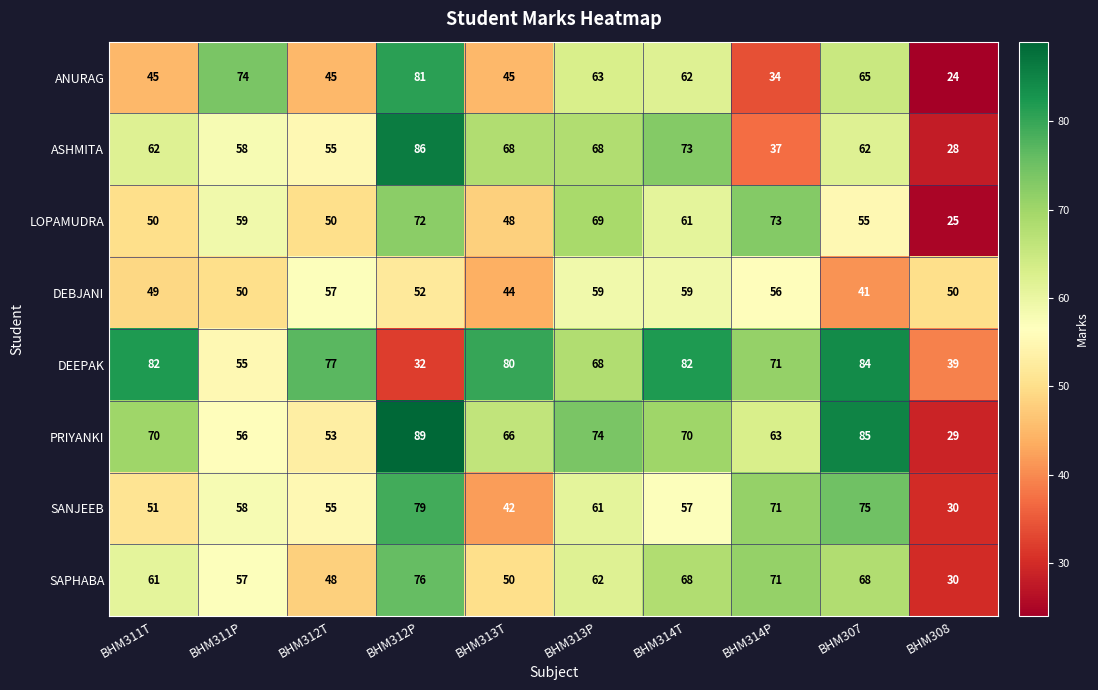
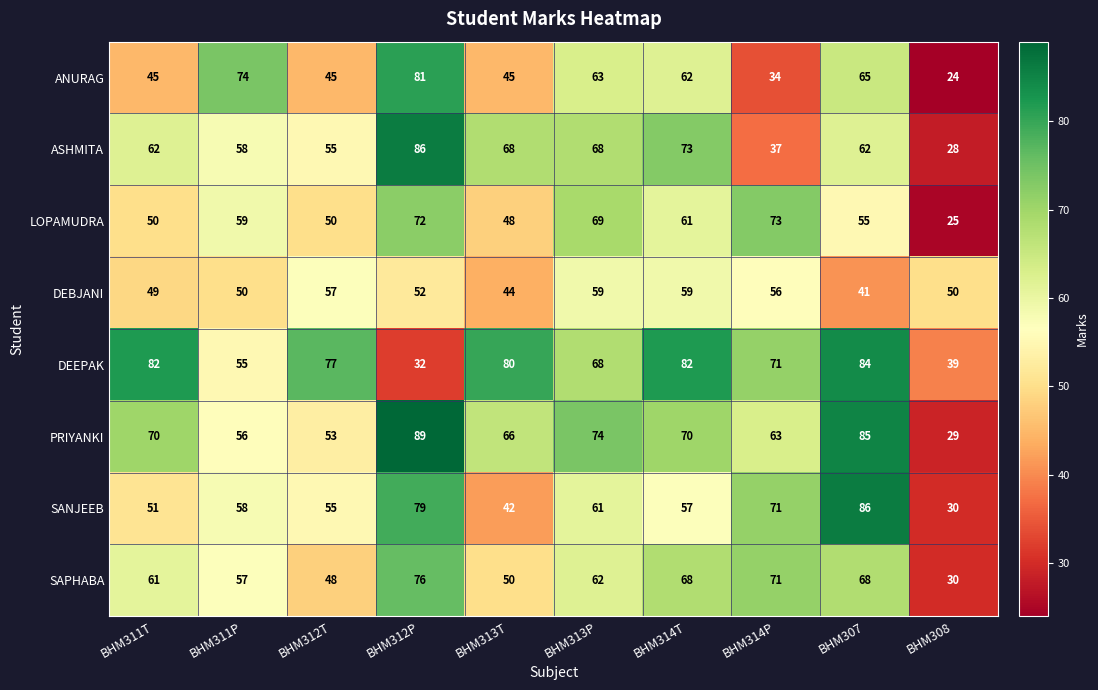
SANJEEB, BHM307: 75 -> 86
